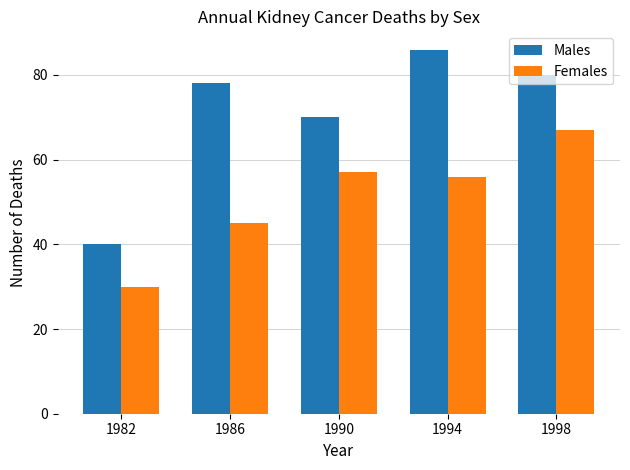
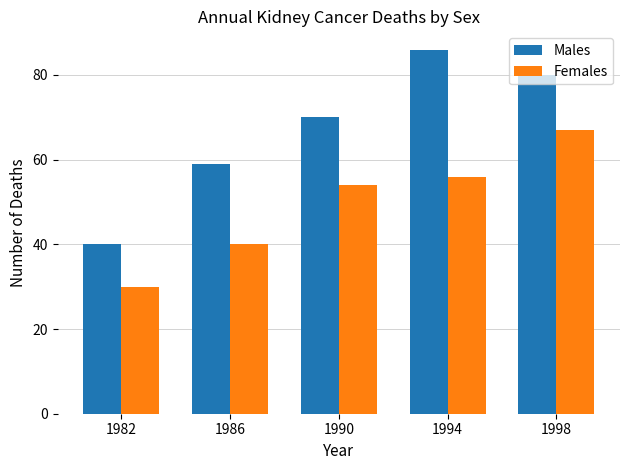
Males, 1986: 78 -> 59
Females, 1986: 45 -> 40
Females, 1990: 57 -> 54
